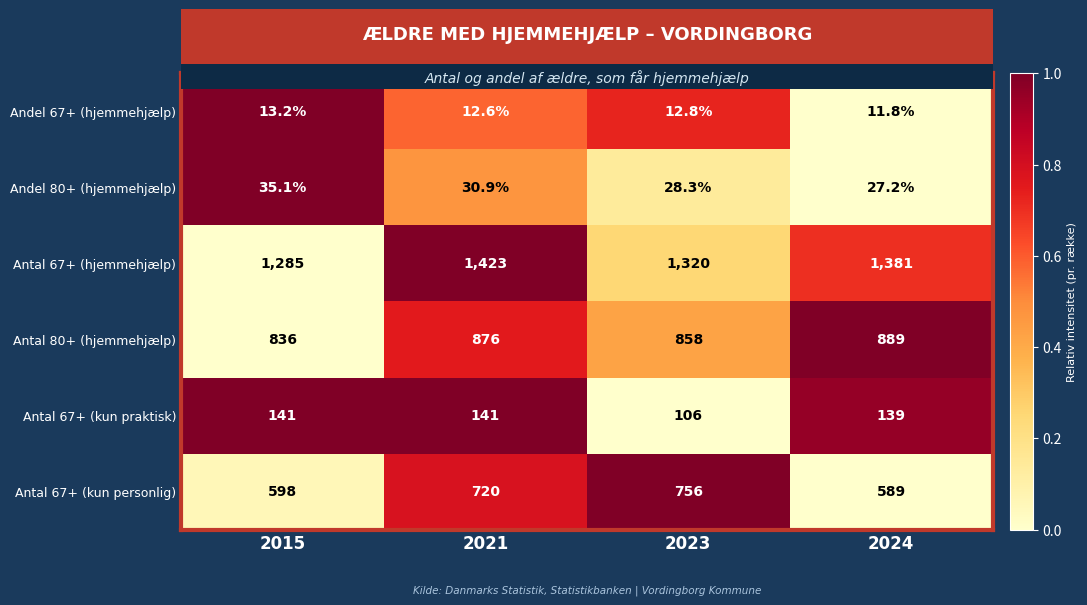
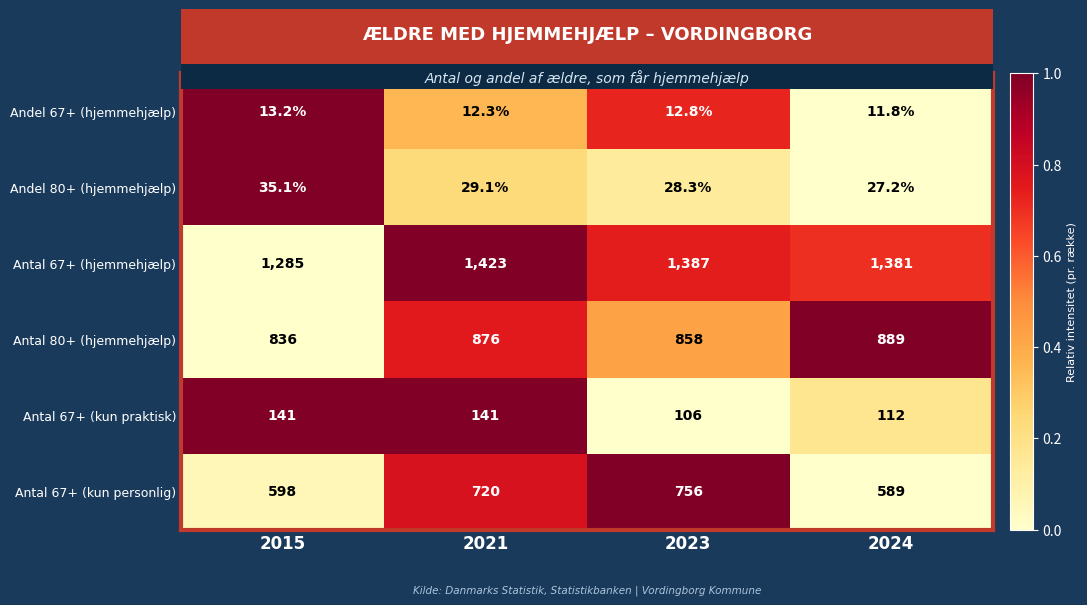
Andel 67+ (hjemmehjælp), 2021: 12.6% -> 12.3%
Andel 80+ (hjemmehjælp), 2021: 30.9% -> 29.1%
Antal 67+ (hjemmehjælp), 2023: 1,320 -> 1,387
Antal 67+ (kun praktisk), 2024: 139 -> 112
